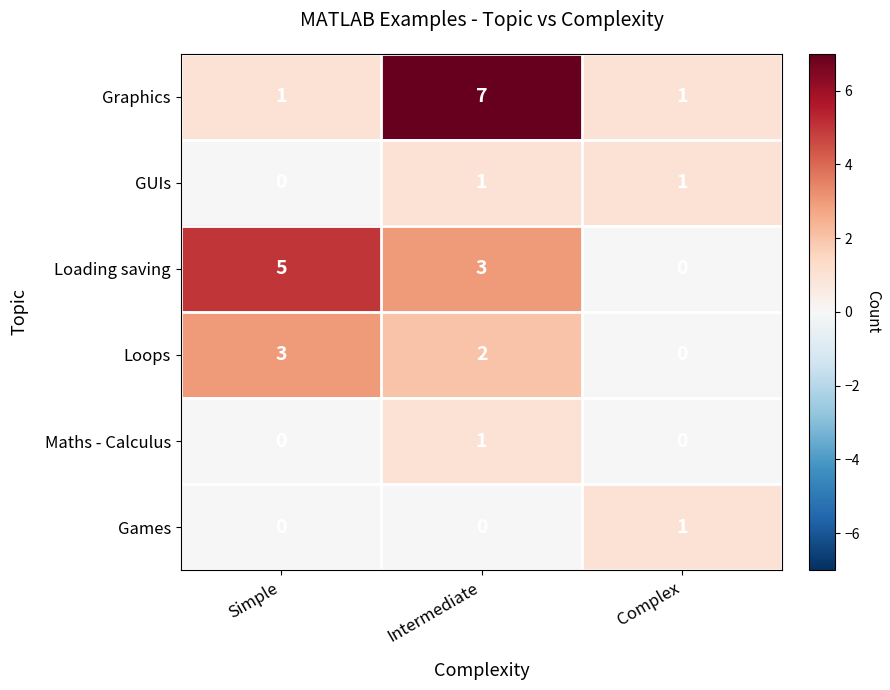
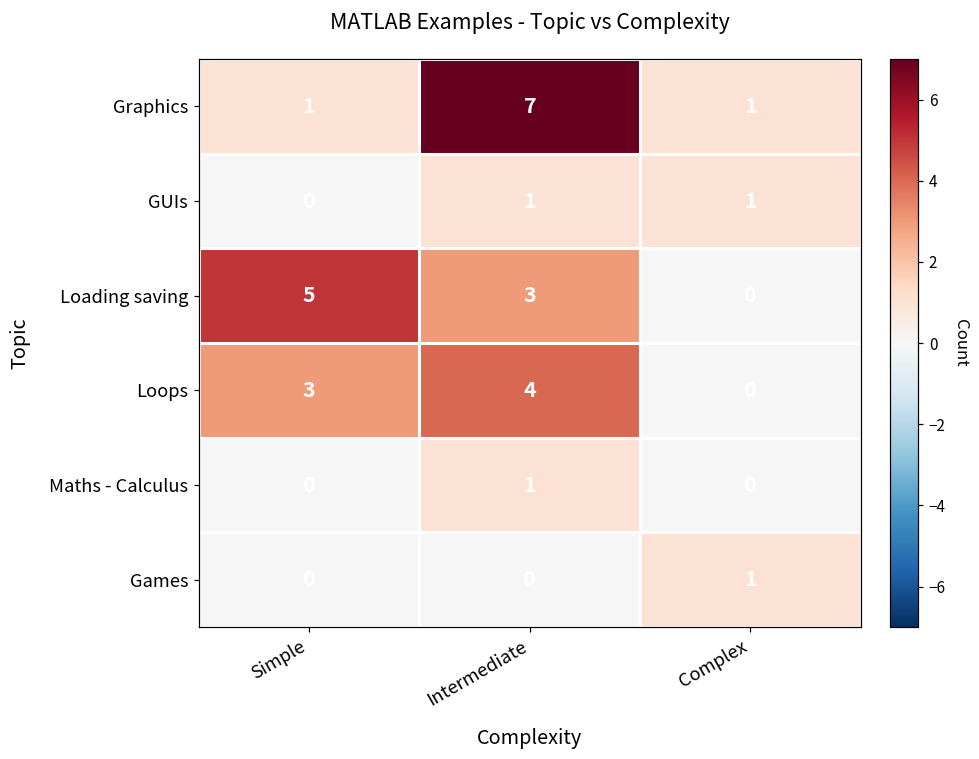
Loops, Intermediate: 2 -> 4
